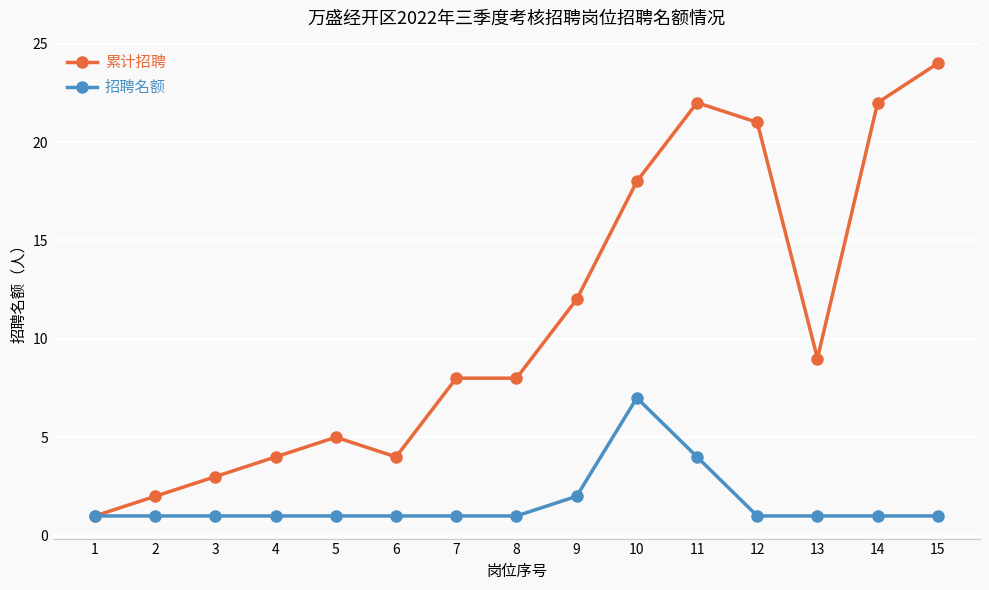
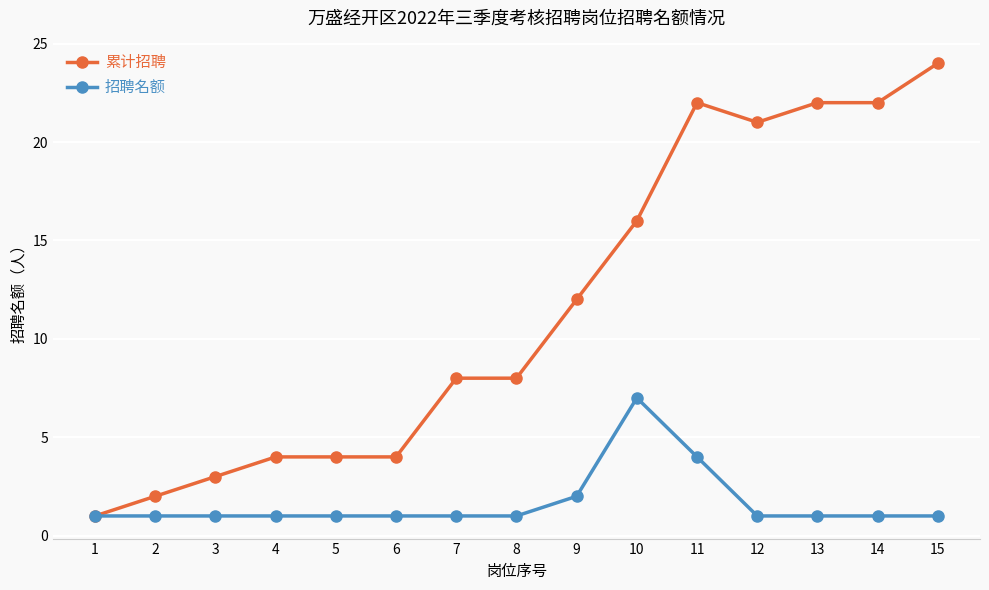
累计招聘, 5: 5 -> 4
累计招聘, 10: 18 -> 16
累计招聘, 13: 9 -> 22
